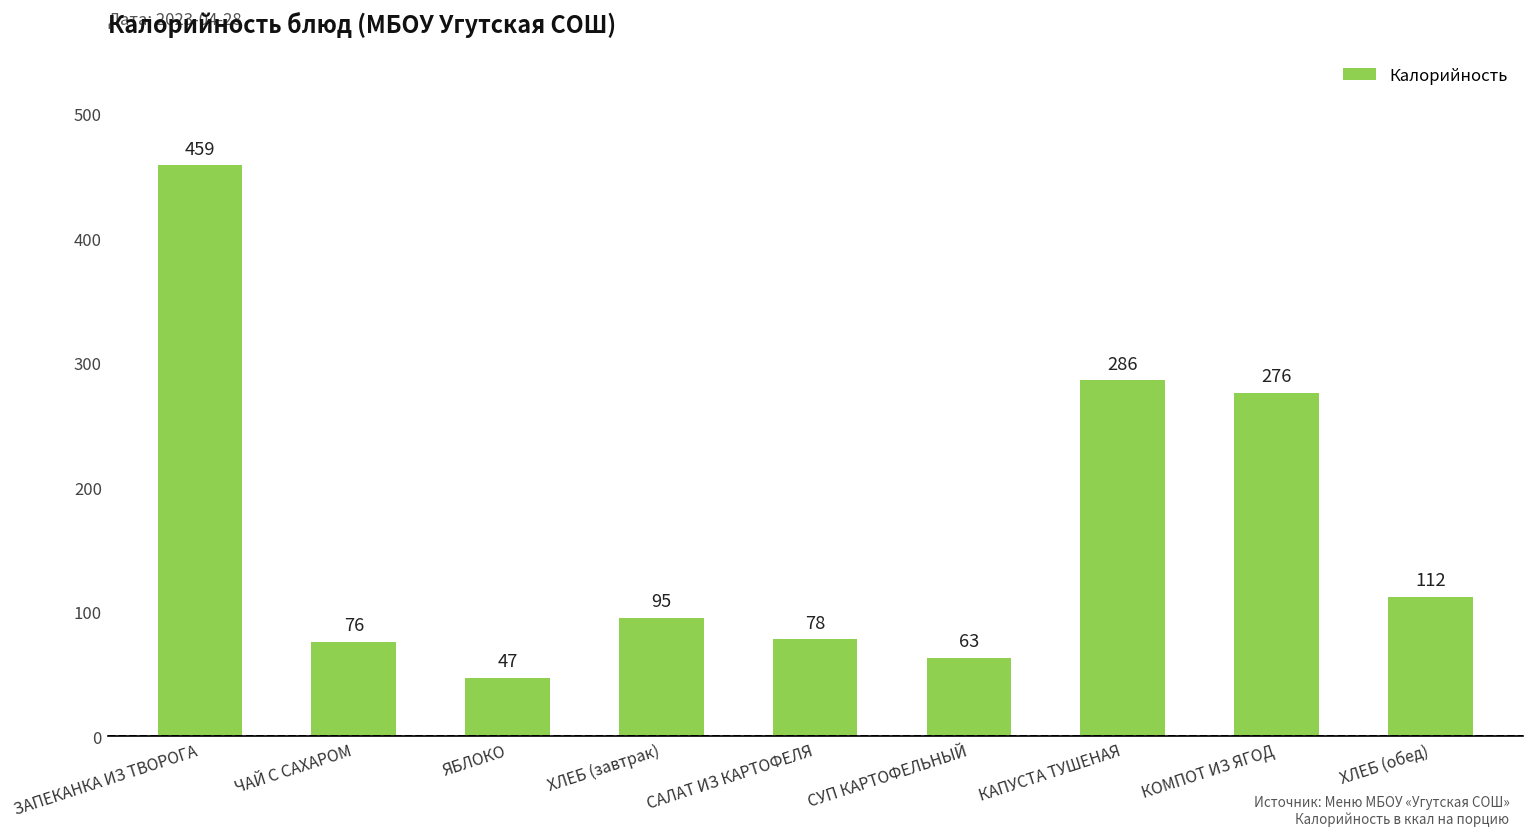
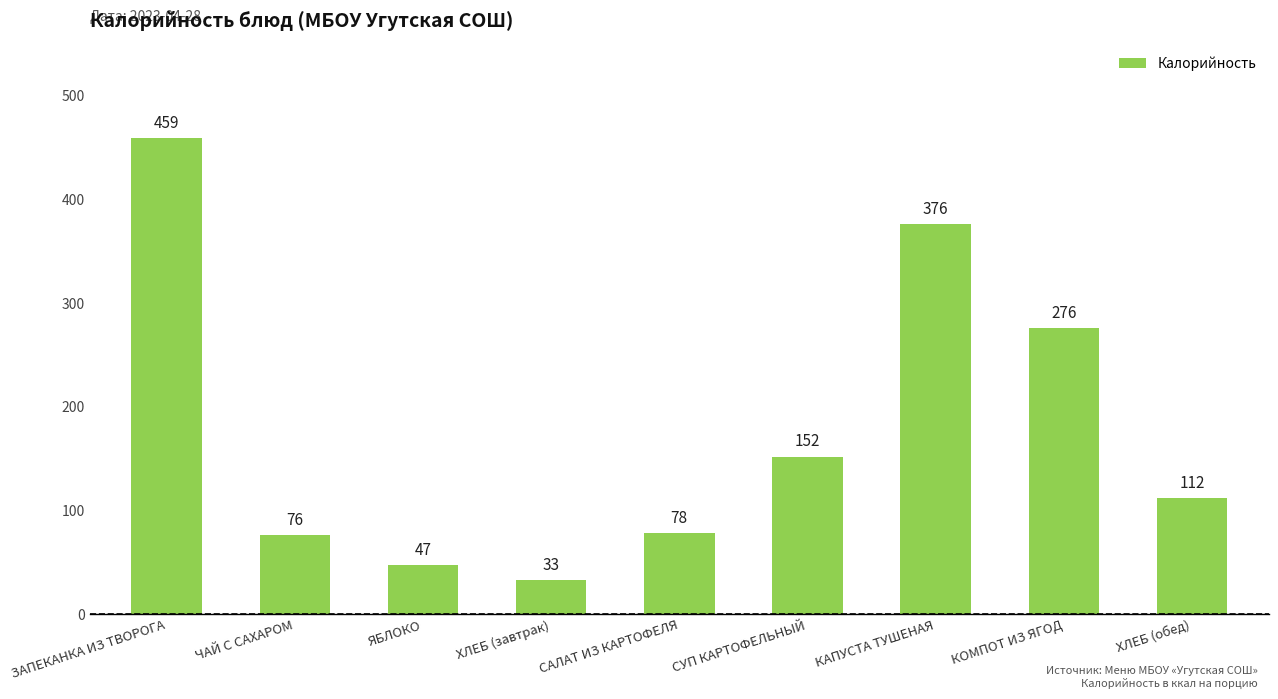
ХЛЕБ (завтрак): 95 -> 33
СУП КАРТОФЕЛЬНЫЙ: 63 -> 152
КАПУСТА ТУШЕНАЯ: 286 -> 376
